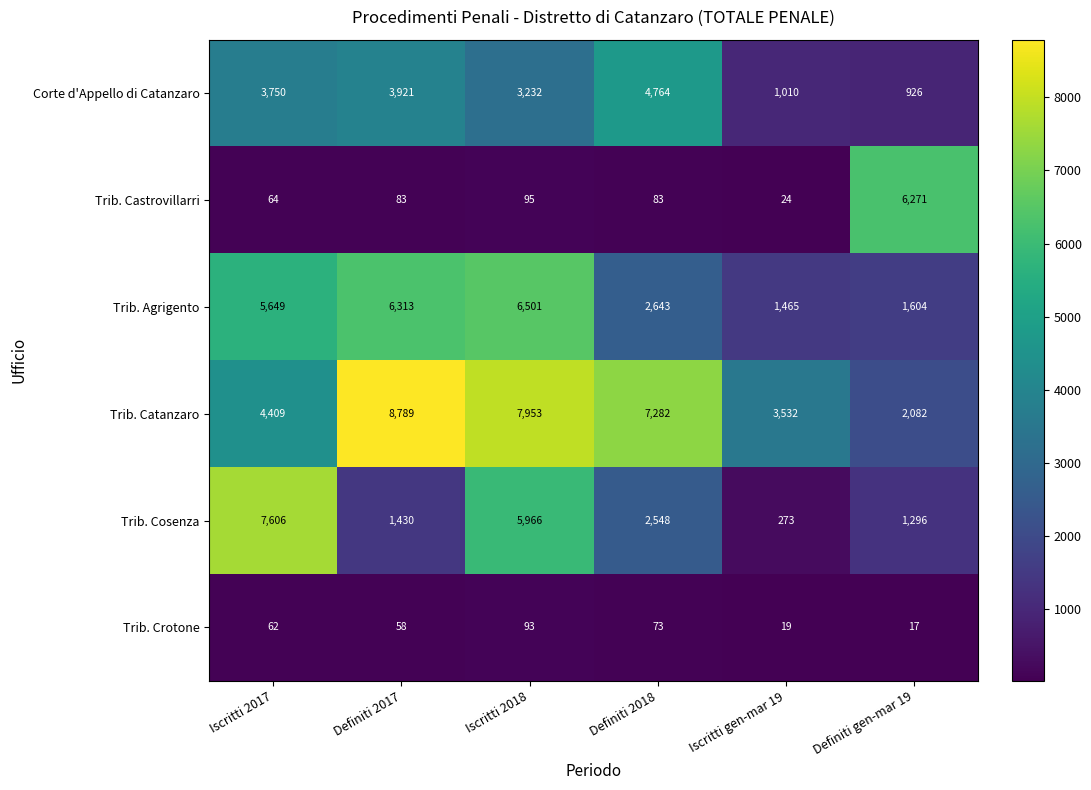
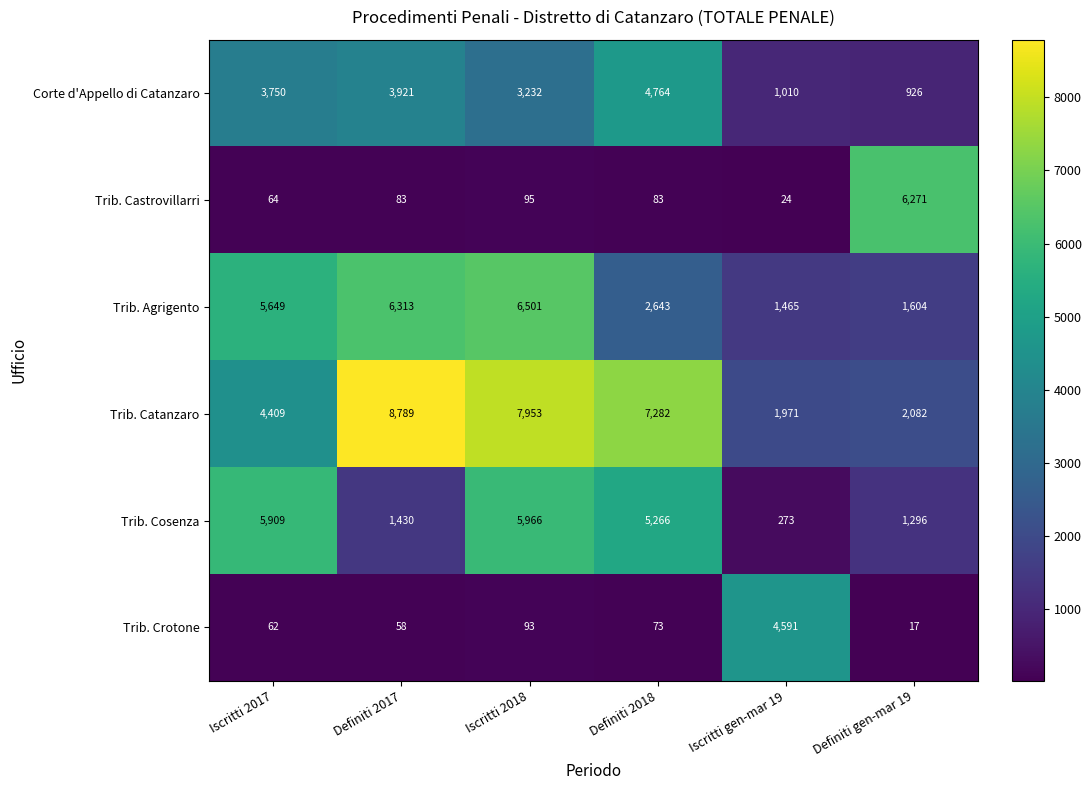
Trib. Catanzaro, Iscritti gen-mar 19: 3,532 -> 1,971
Trib. Cosenza, Iscritti 2017: 7,606 -> 5,909
Trib. Cosenza, Definiti 2018: 2,548 -> 5,266
Trib. Crotone, Iscritti gen-mar 19: 19 -> 4,591
